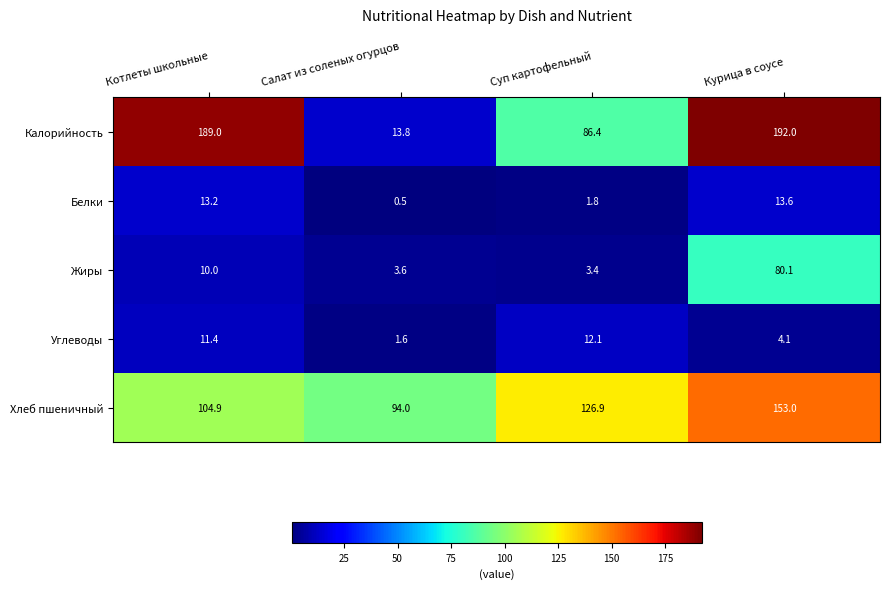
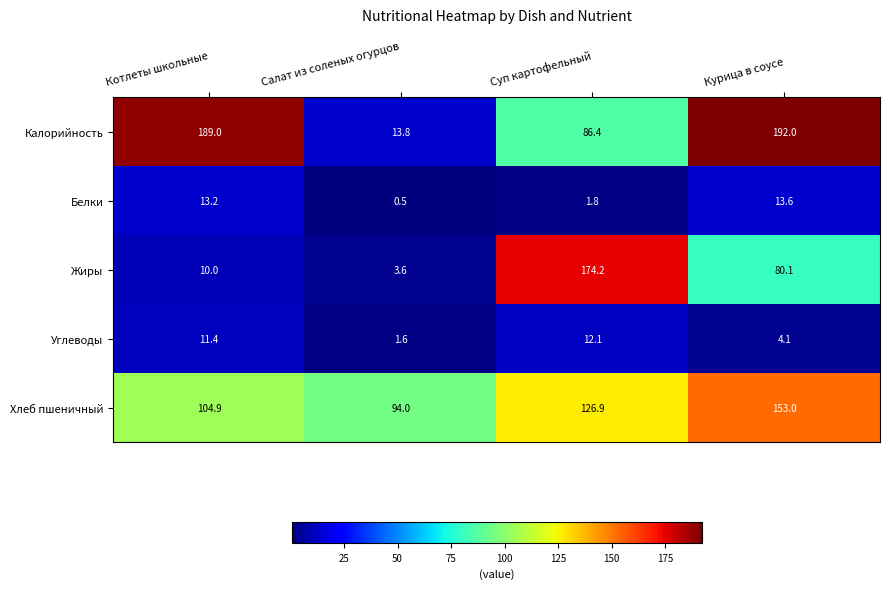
Жиры, Суп картофельный: 3.4 -> 174.2
